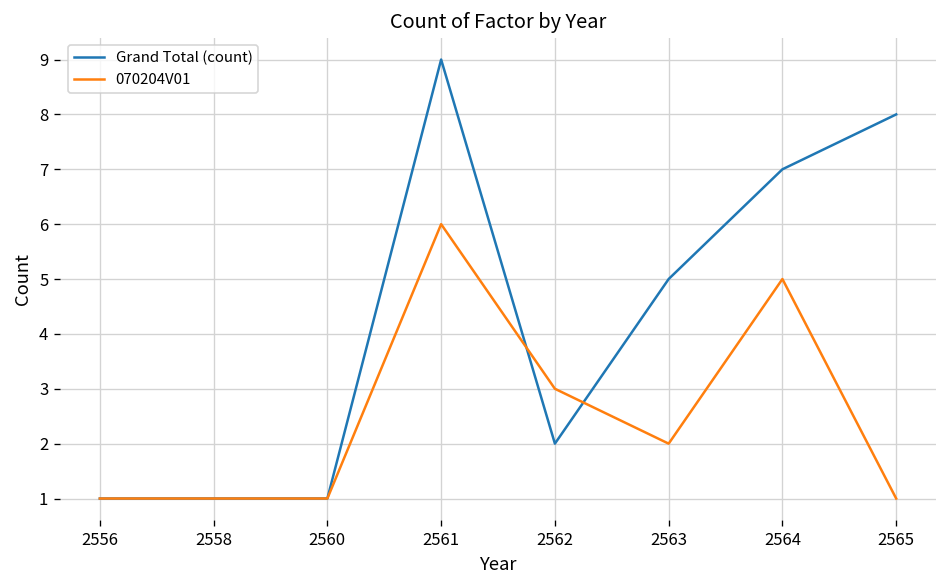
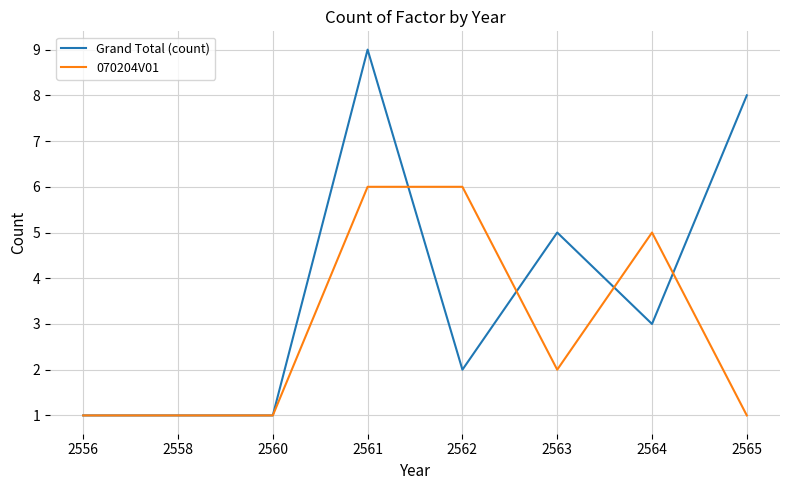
070204V01, 2562: 3 -> 6
Grand Total (count), 2564: 7 -> 3
